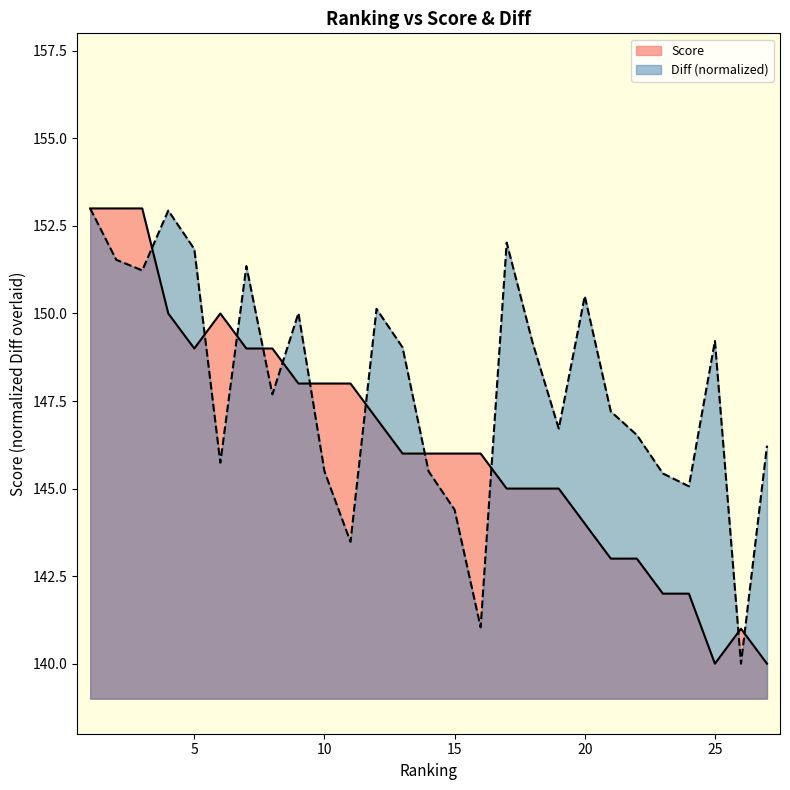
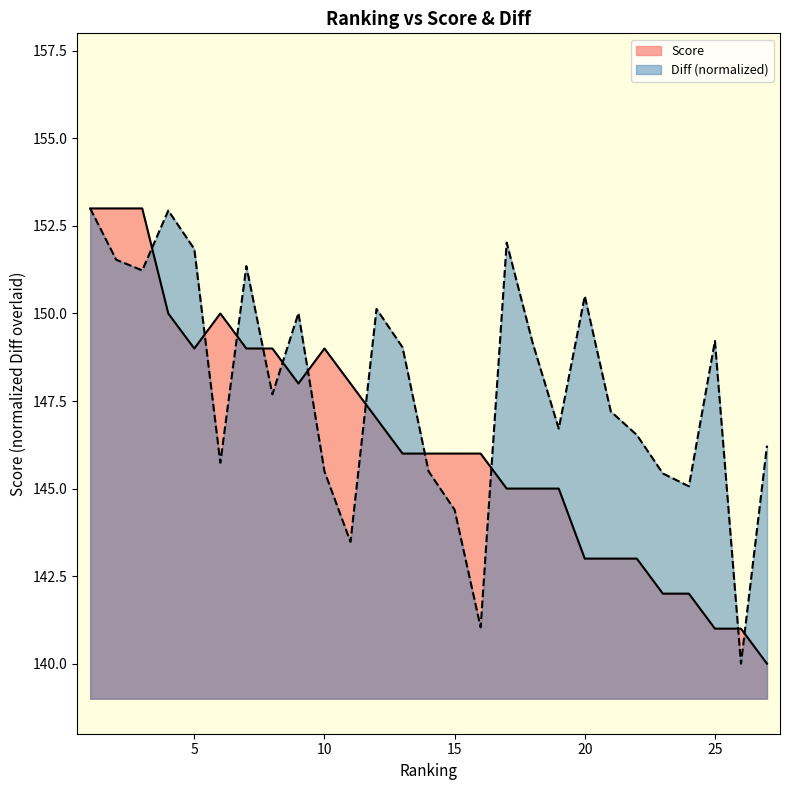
Score, 10: 148 -> 149
Score, 20: 144 -> 143
Score, 25: 140 -> 141
